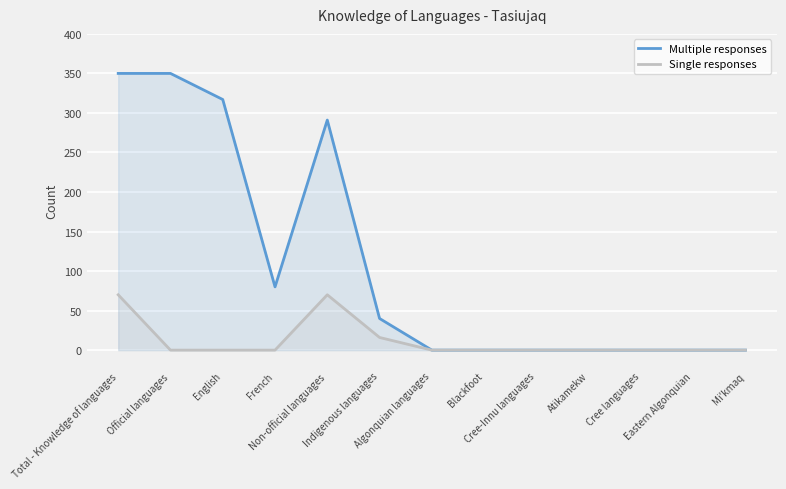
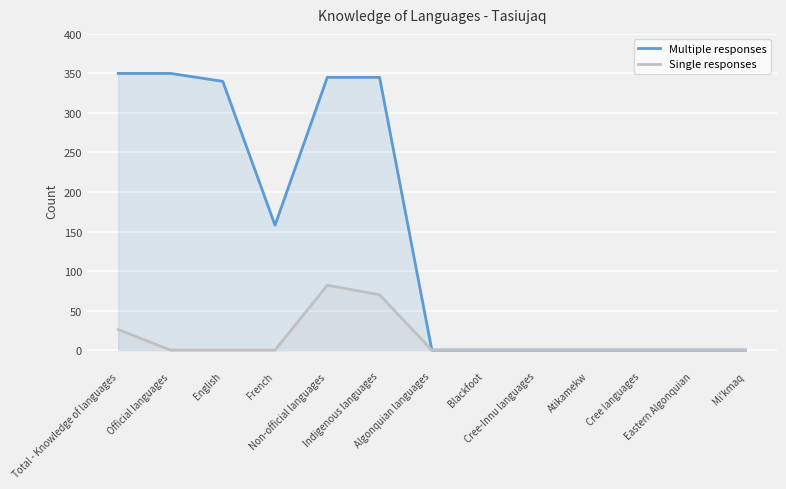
Single responses, Total - Knowledge of languages: 70 -> 30
Multiple responses, English: 320 -> 340
Multiple responses, French: 80 -> 160
Multiple responses, Non-official languages: 290 -> 350
Single responses, Non-official languages: 70 -> 80
Multiple responses, Indigenous languages: 40 -> 350
Single responses, Indigenous languages: 20 -> 70
